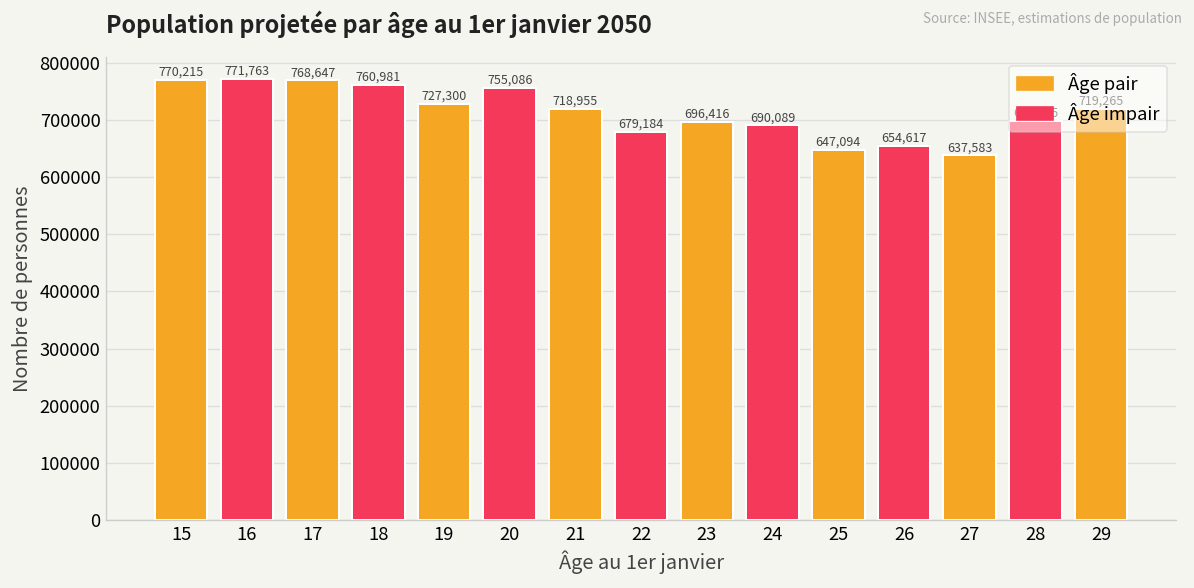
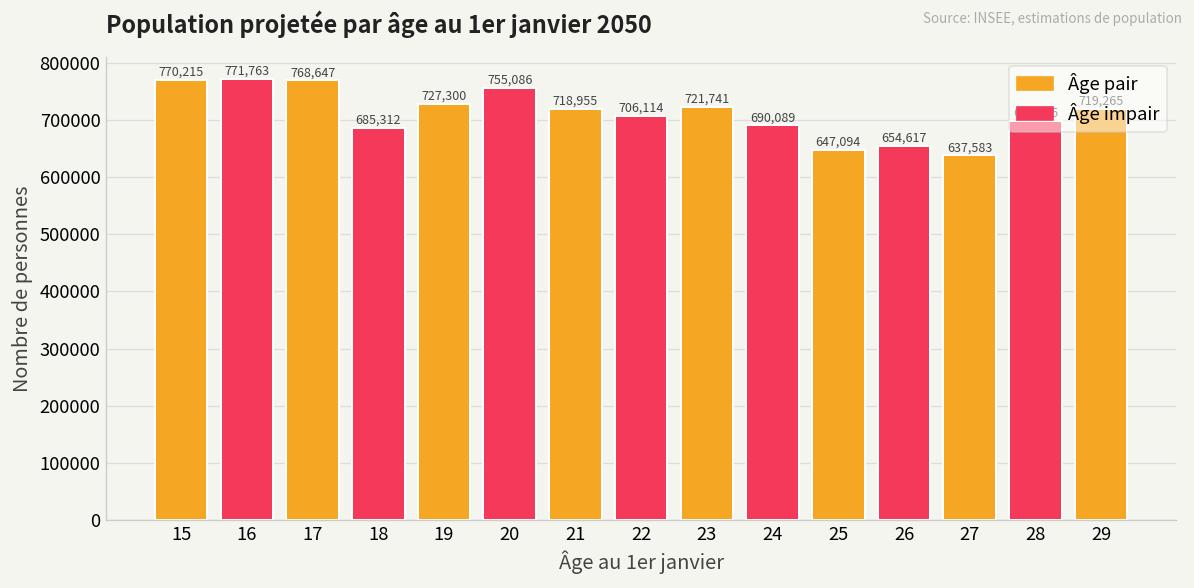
18: 760,981 -> 685,312
22: 679,184 -> 706,114
23: 696,416 -> 721,741
